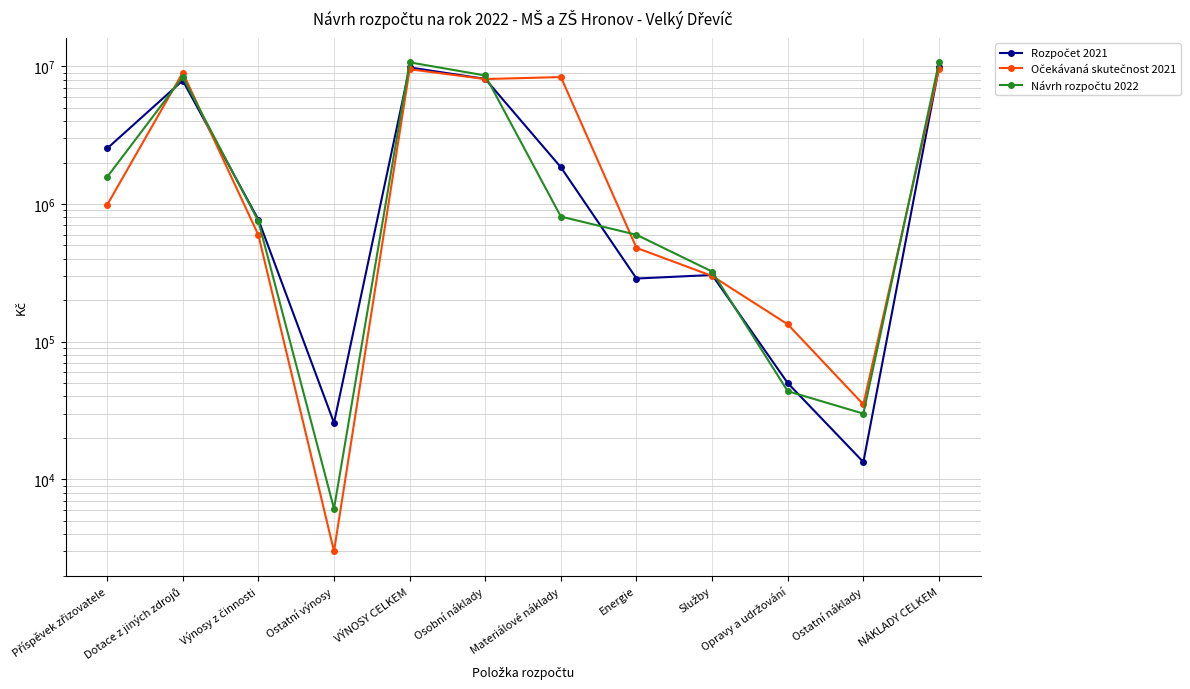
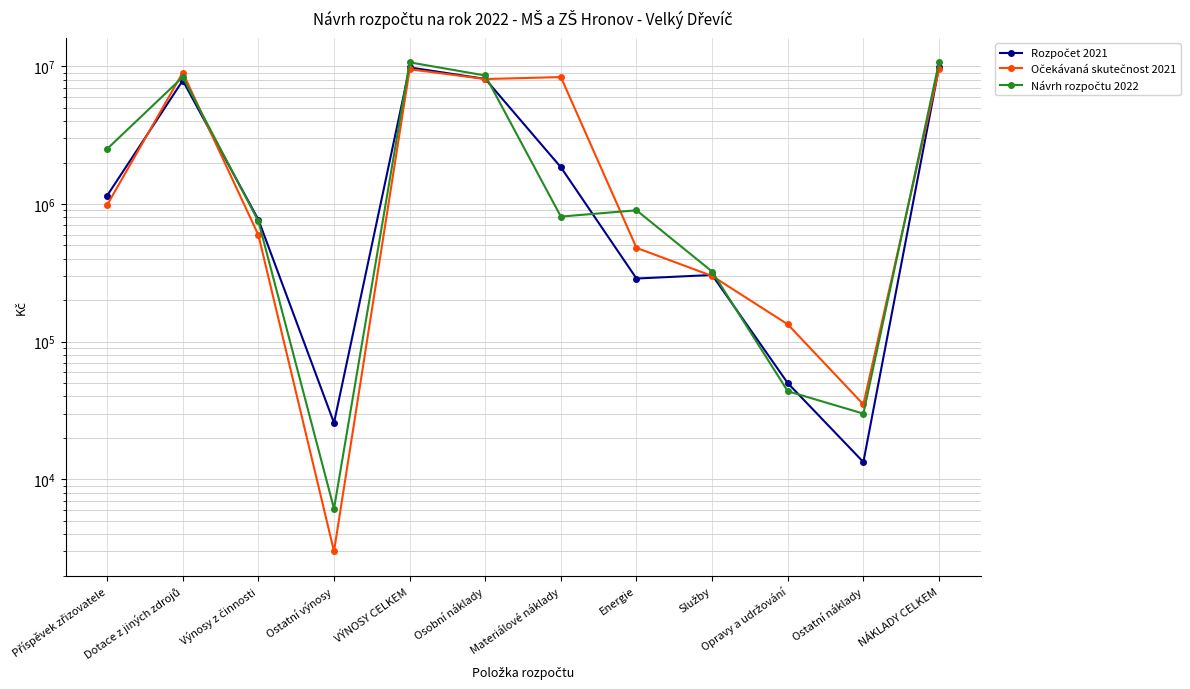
Rozpočet 2021, Příspěvek zřizovatele: 2500000 -> 1200000
Návrh rozpočtu 2022, Příspěvek zřizovatele: 1600000 -> 2500000
Návrh rozpočtu 2022, Energie: 600000 -> 900000
